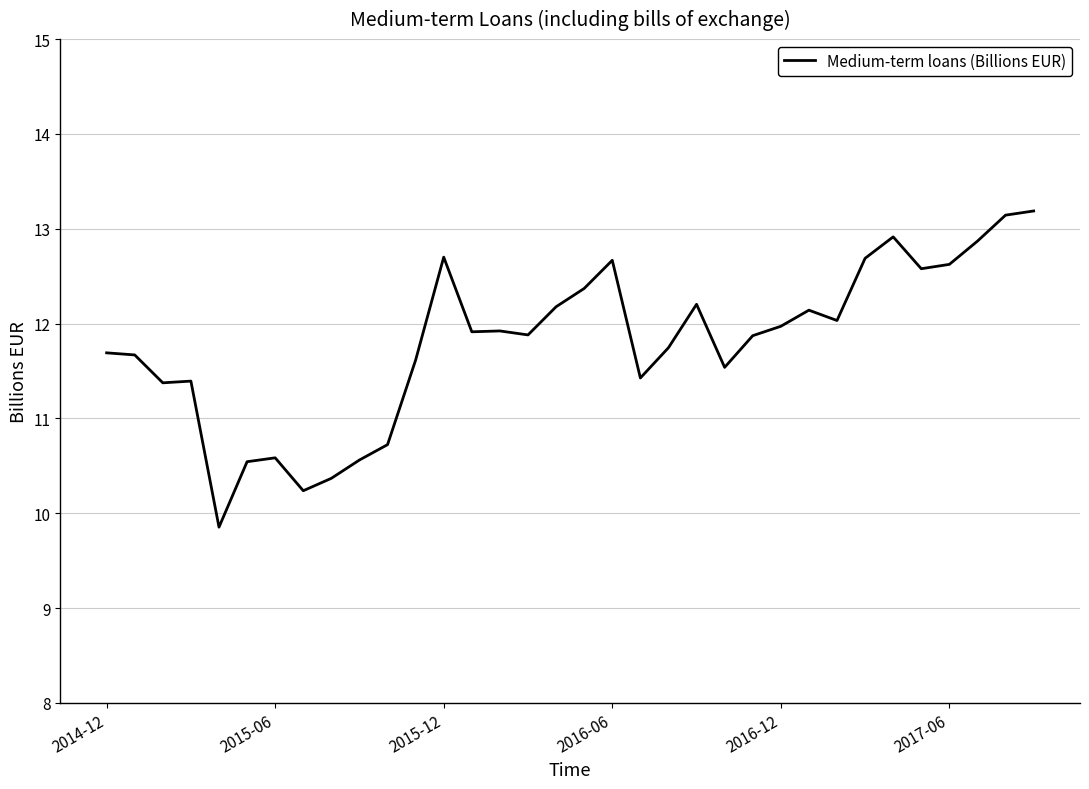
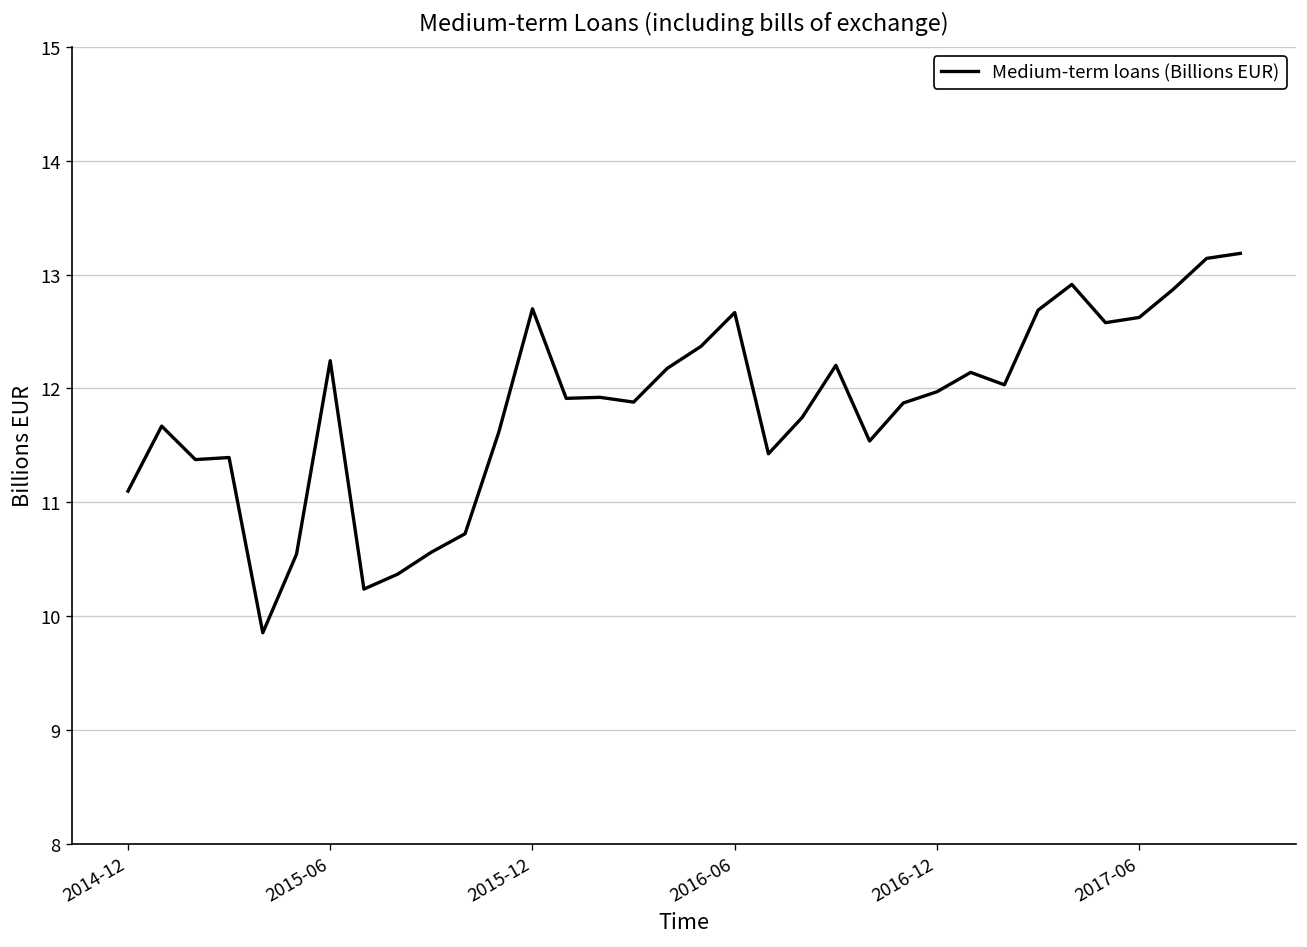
2014-12: 11.7 -> 11.1
2015-06: 10.6 -> 12.2
